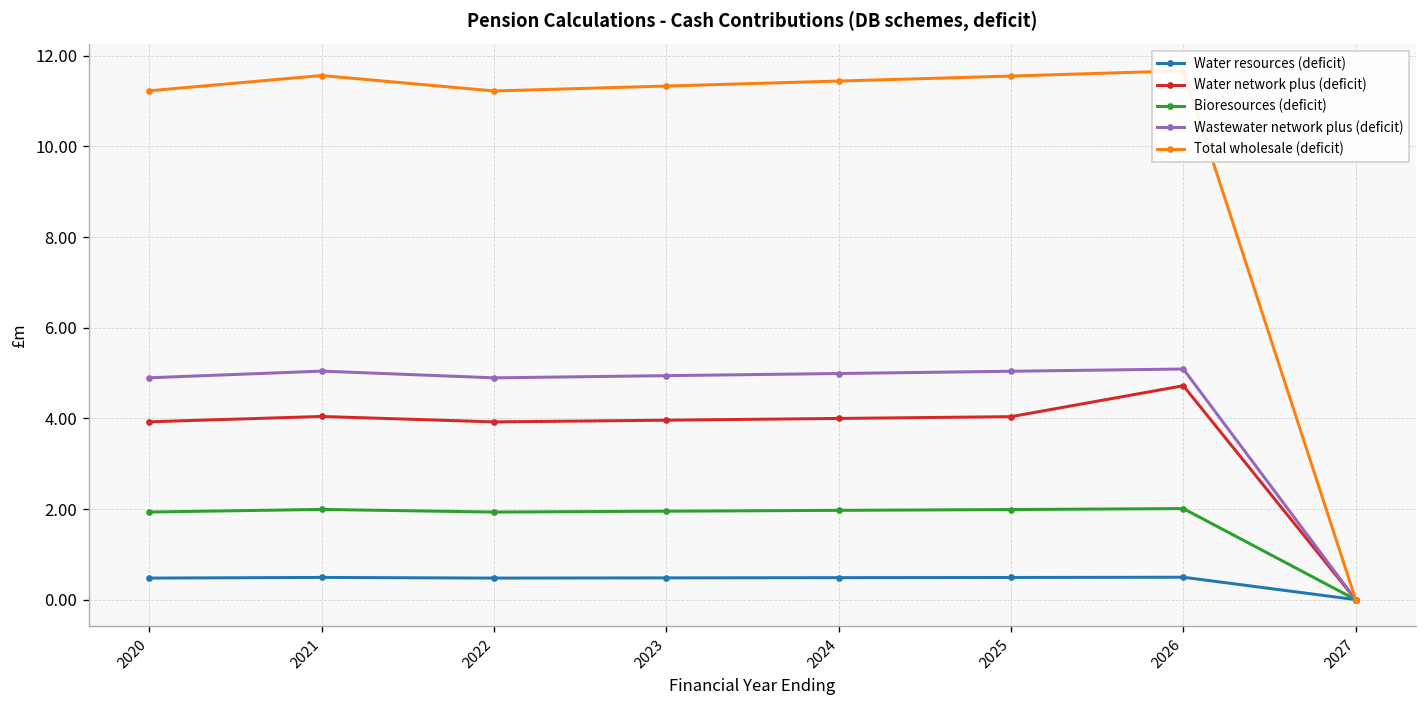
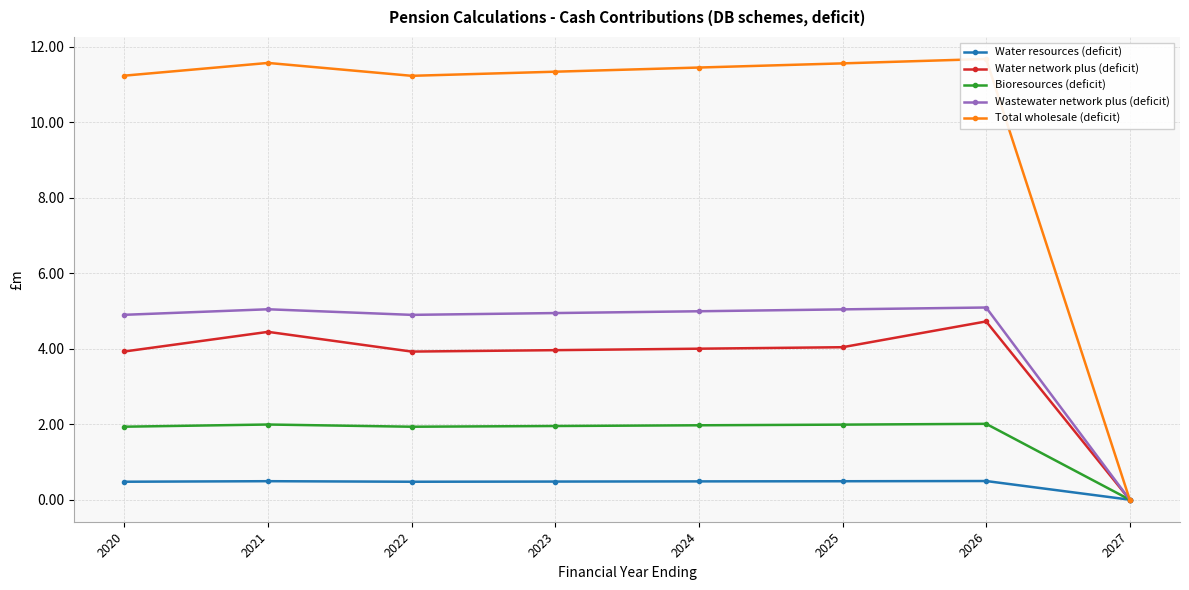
Water network plus (deficit), 2021: 4.0 -> 4.4
